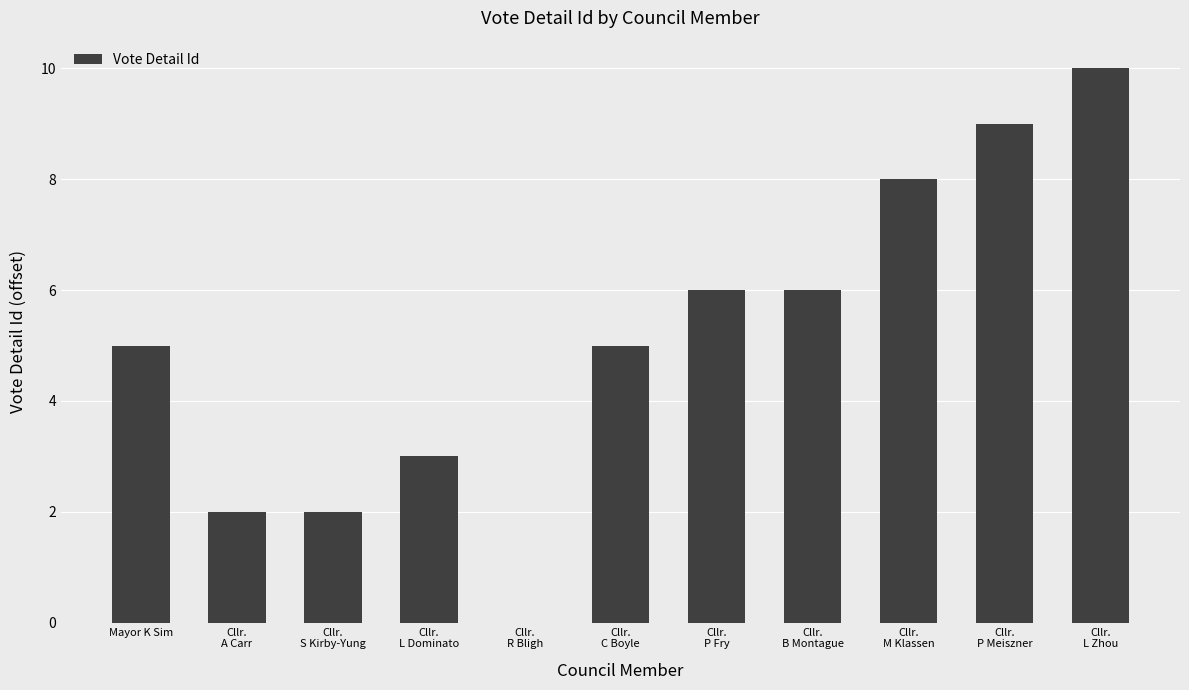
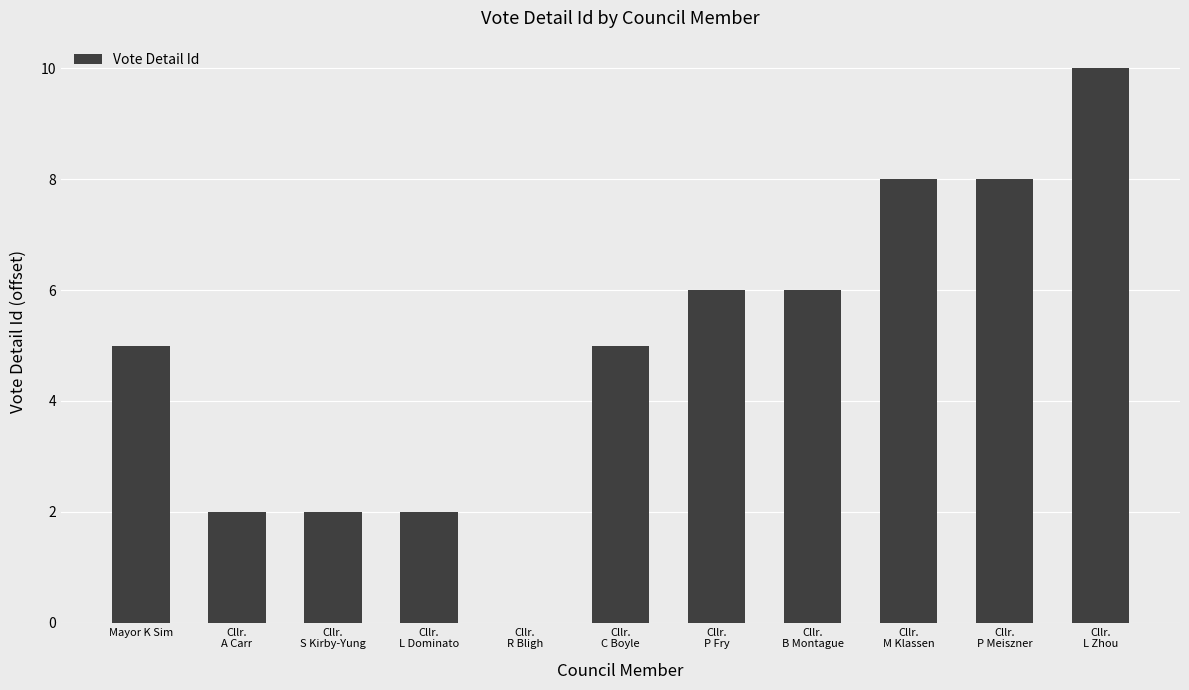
Cllr. L Dominato: 3.0 -> 2.0
Cllr. P Meiszner: 9.0 -> 8.0
